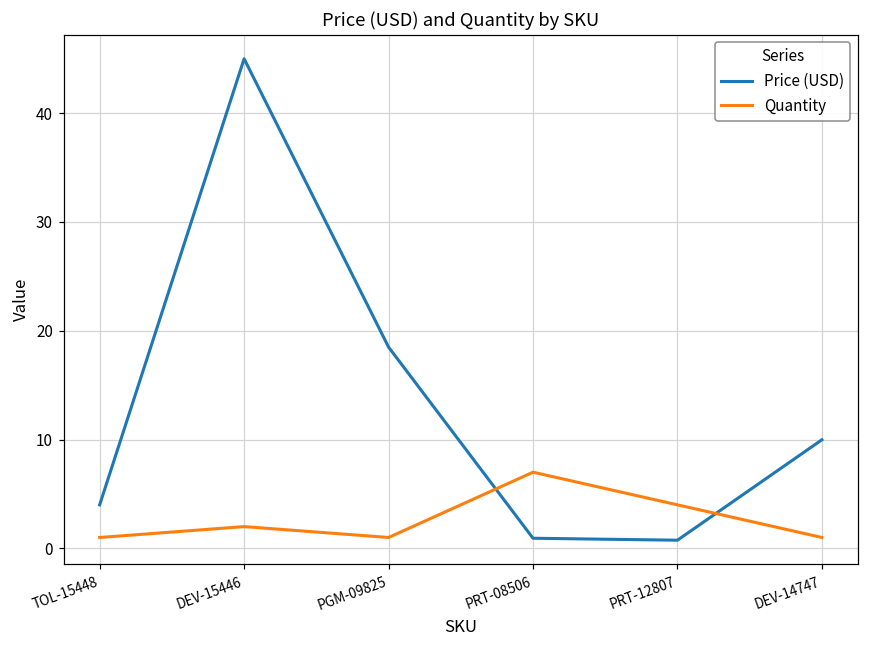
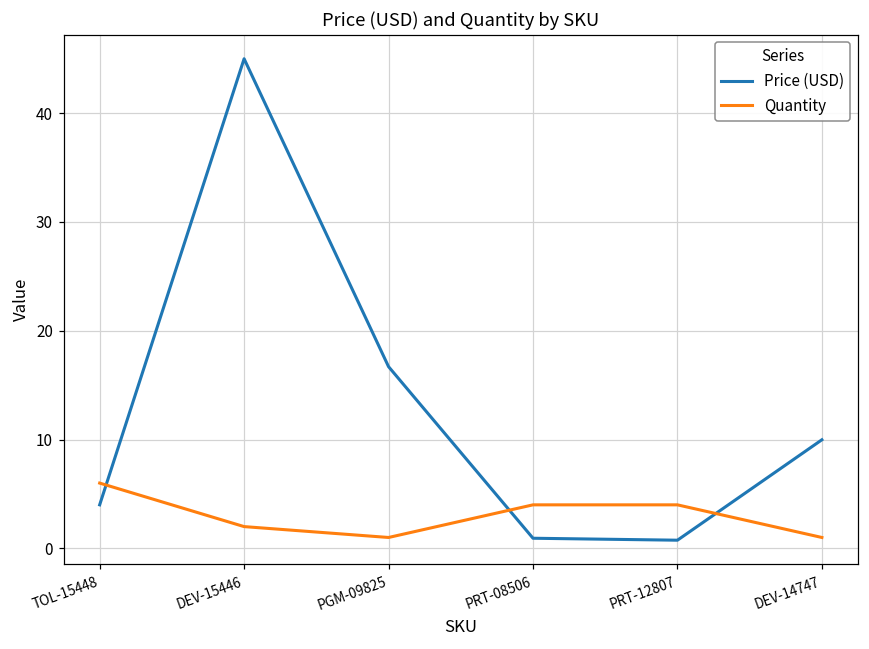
Quantity, TOL-15448: 1 -> 6
Price (USD), PGM-09825: 19 -> 17
Quantity, PRT-08506: 7 -> 4
